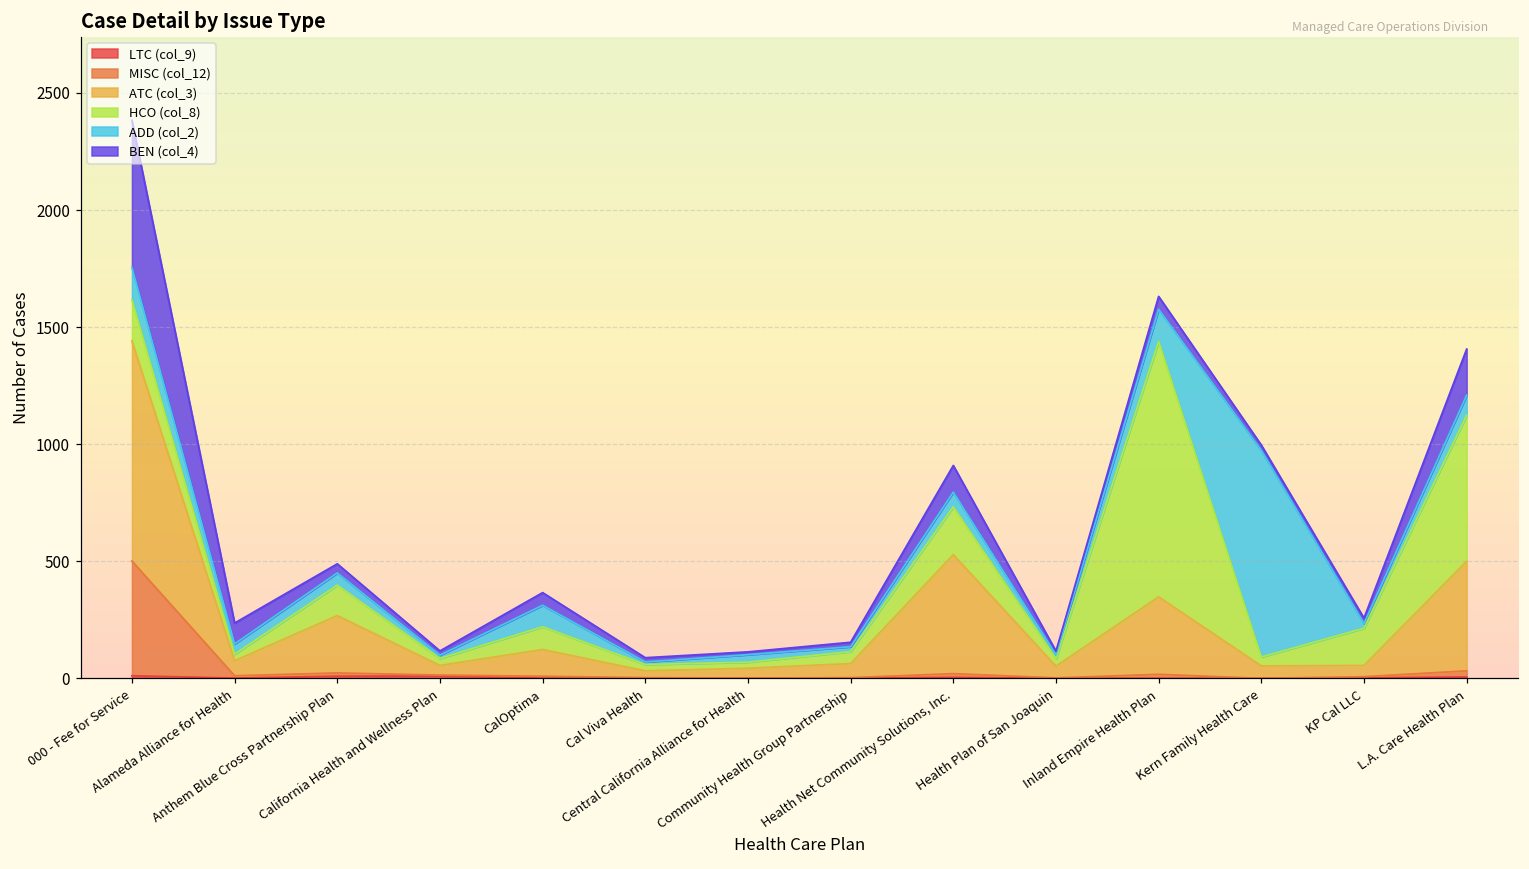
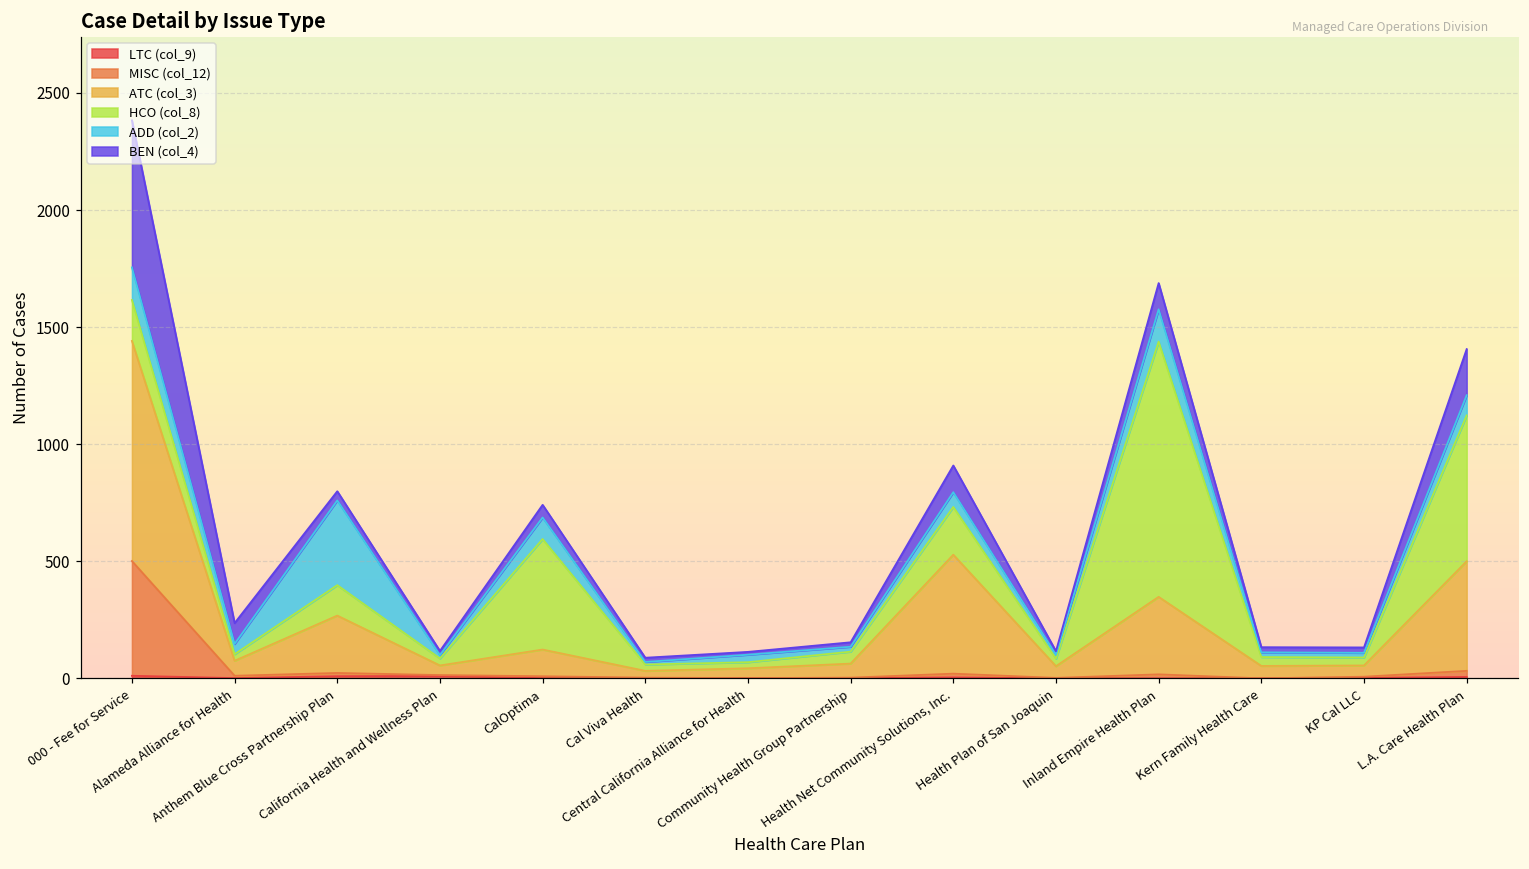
ADD (col_2), Anthem Blue Cross Partnership Plan: 50 -> 360
HCO (col_8), CalOptima: 100 -> 470
BEN (col_4), Inland Empire Health Plan: 60 -> 110
ADD (col_2), Kern Family Health Care: 880 -> 20
HCO (col_8), KP Cal LLC: 160 -> 30
